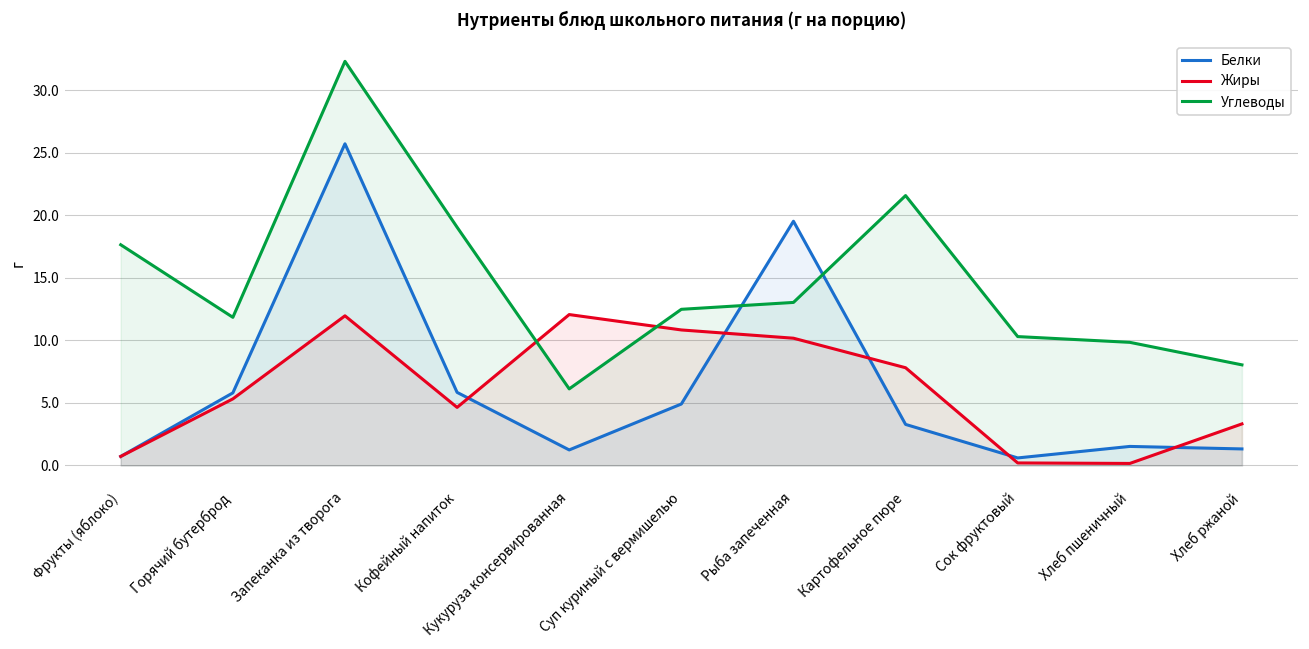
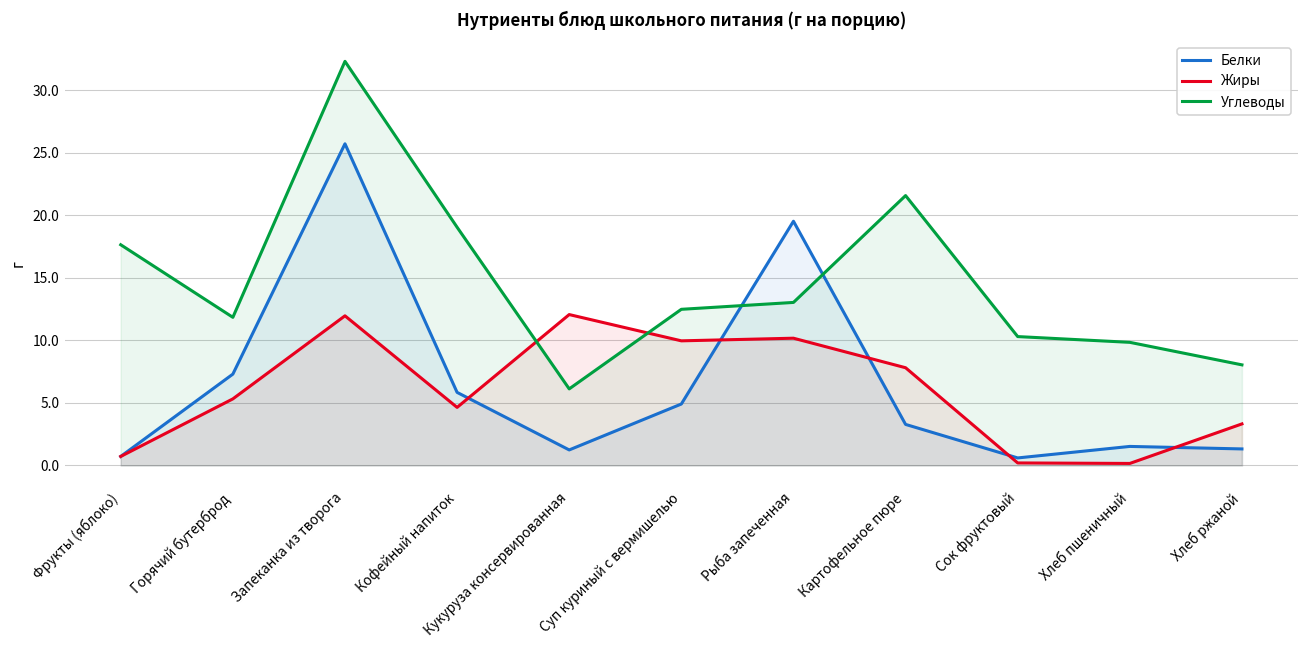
Белки, Горячий бутерброд: 5.8 -> 7.3
Жиры, Суп куриный с вермишелью: 10.8 -> 10.0
